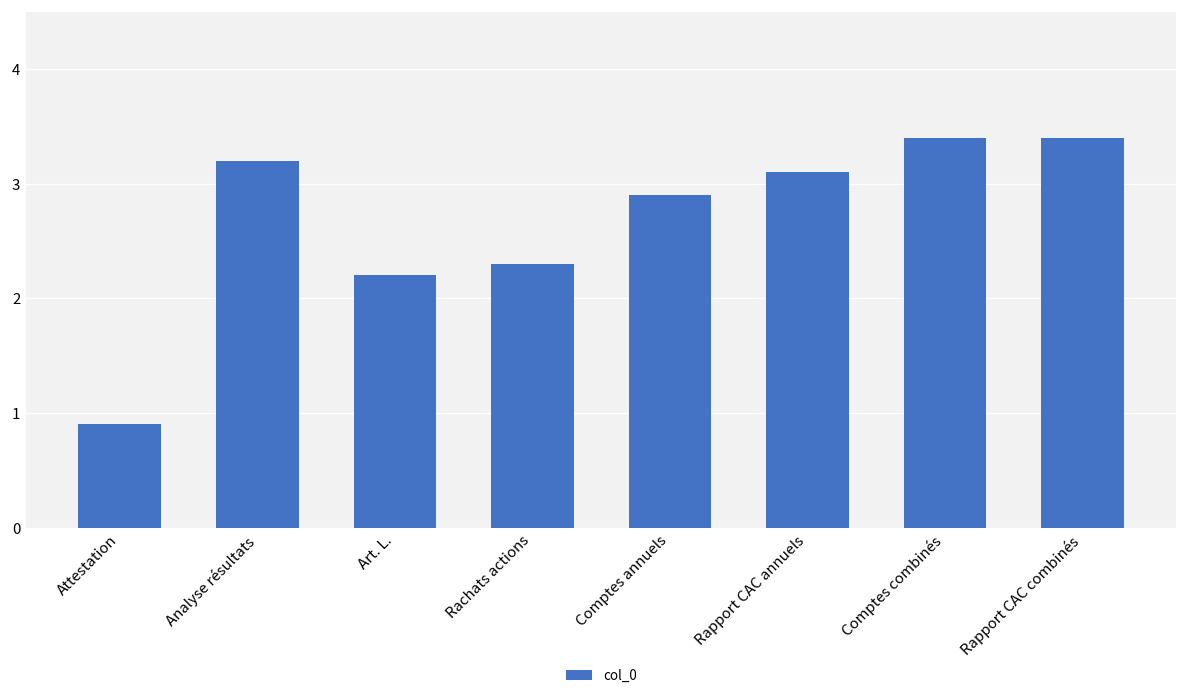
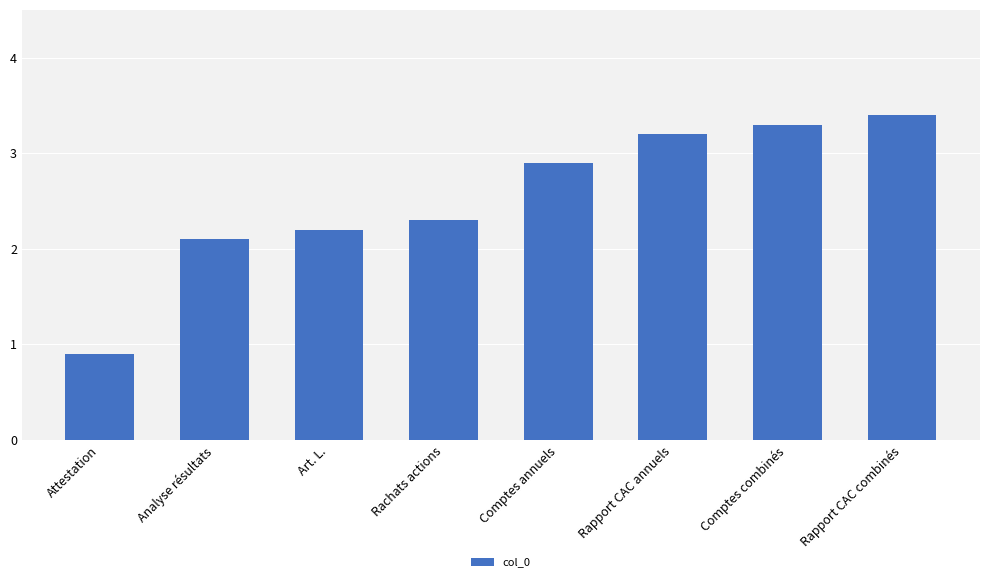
Analyse résultats: 3.2 -> 2.1
Rapport CAC annuels: 3.1 -> 3.2
Comptes combinés: 3.4 -> 3.3
